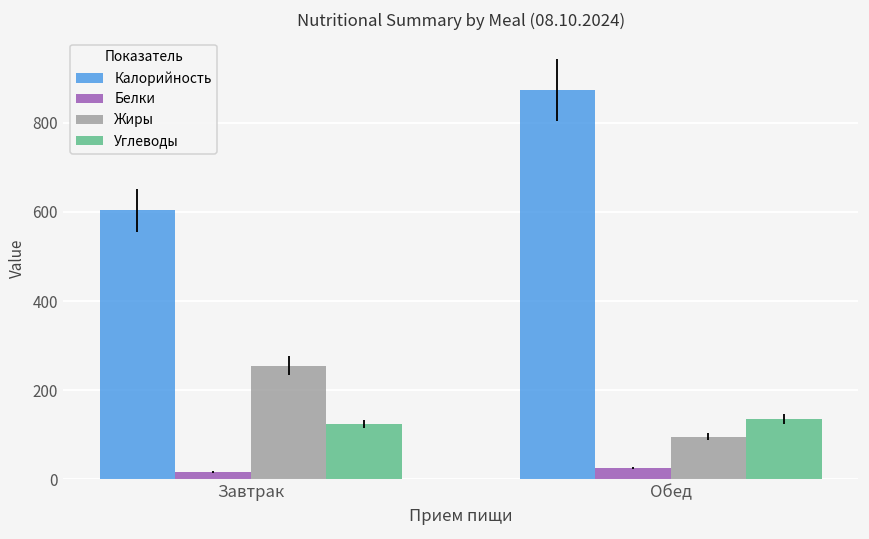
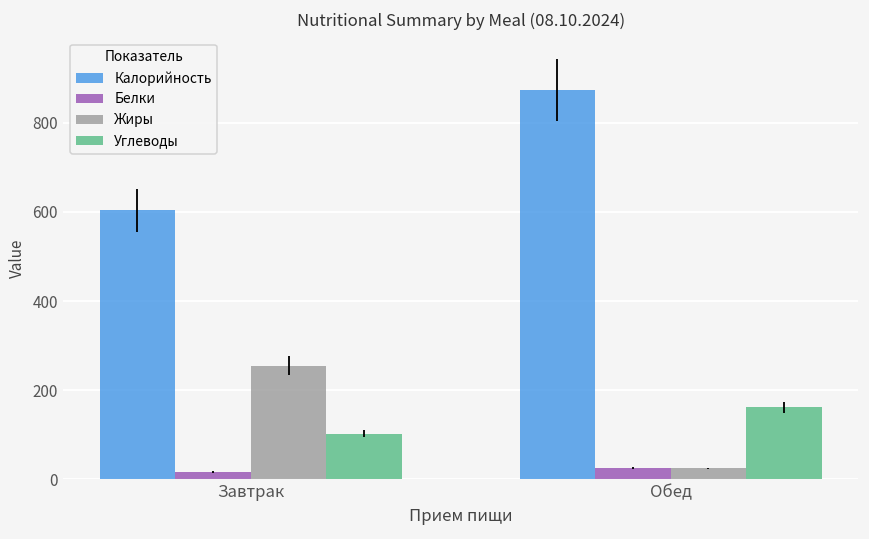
Углеводы, Завтрак: 120 -> 100
Жиры, Обед: 100 -> 20
Углеводы, Обед: 140 -> 160
